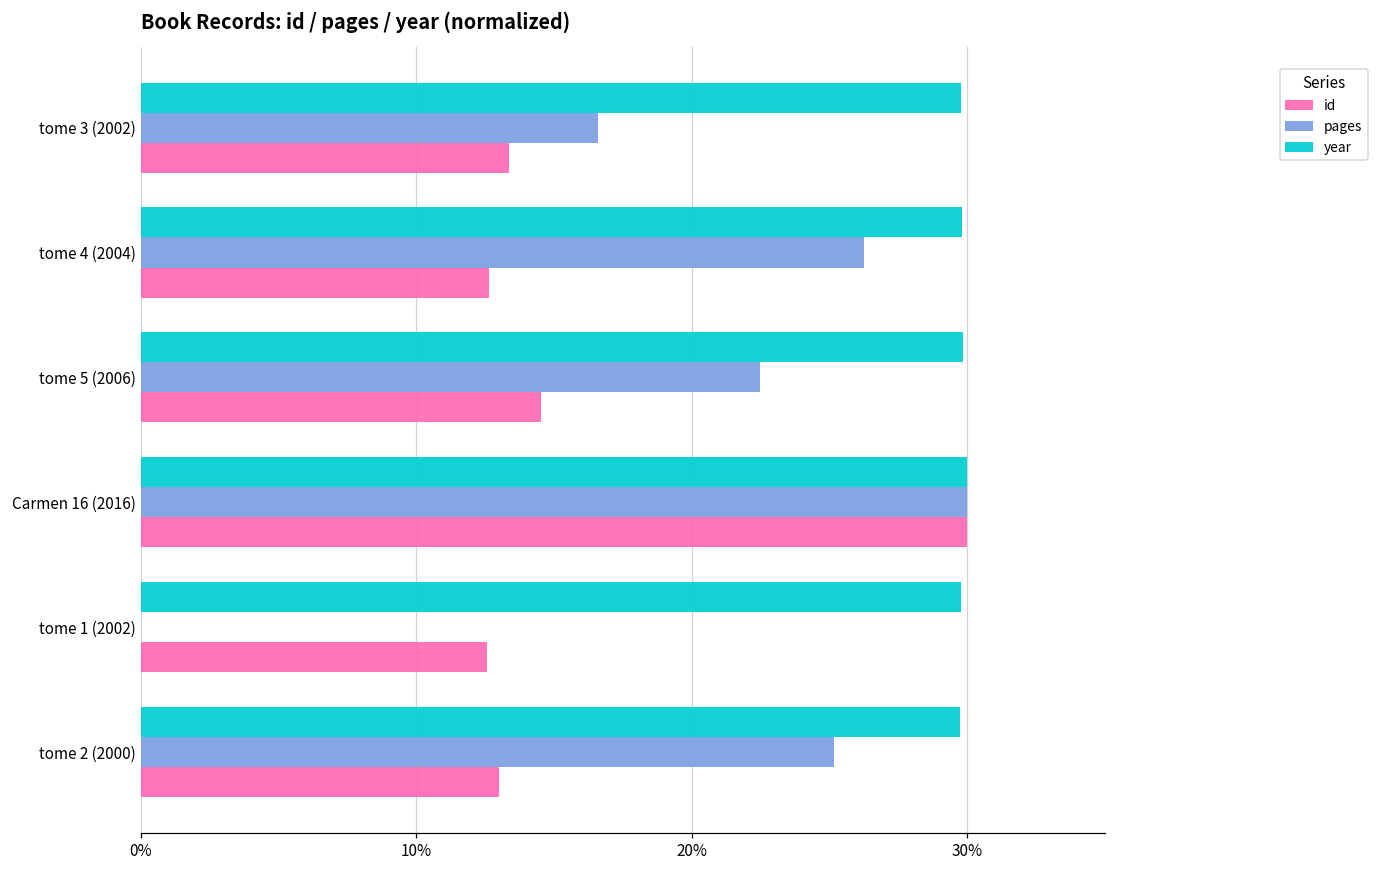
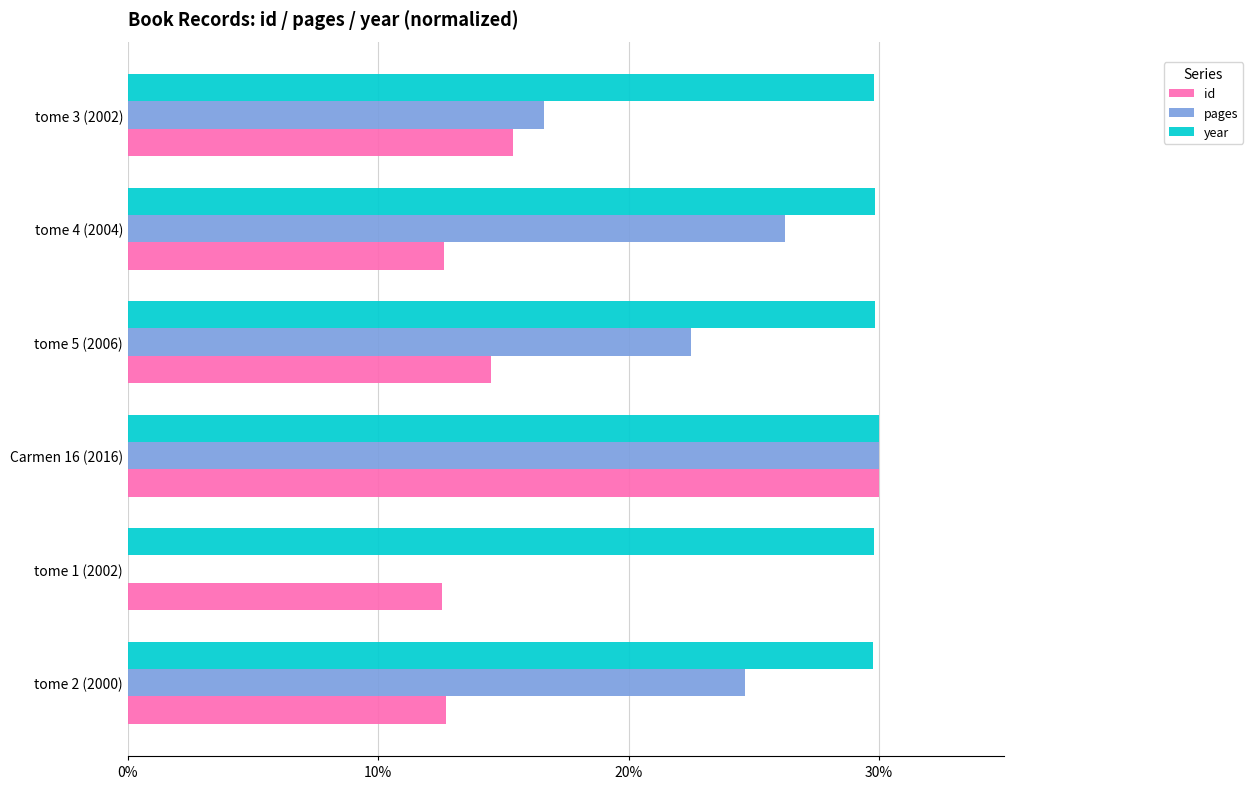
id, tome 3 (2002): 13.4% -> 15.4%
pages, tome 2 (2000): 25.2% -> 24.6%
id, tome 2 (2000): 13.0% -> 12.7%
